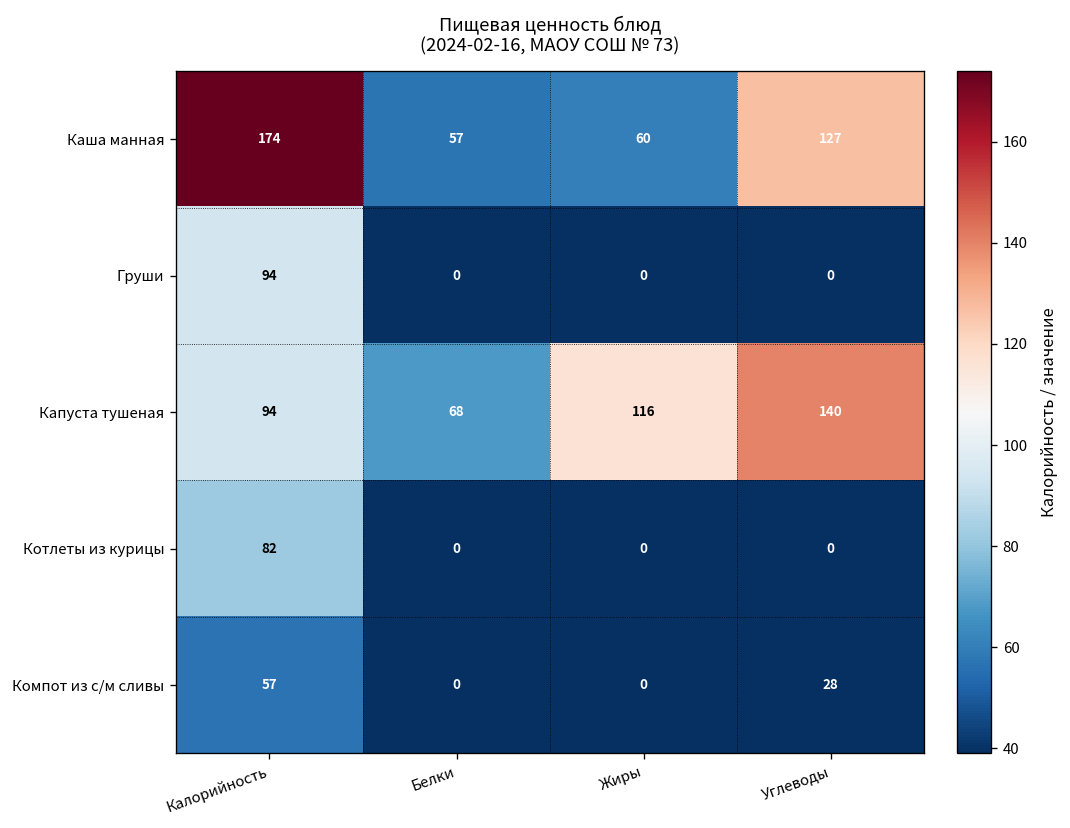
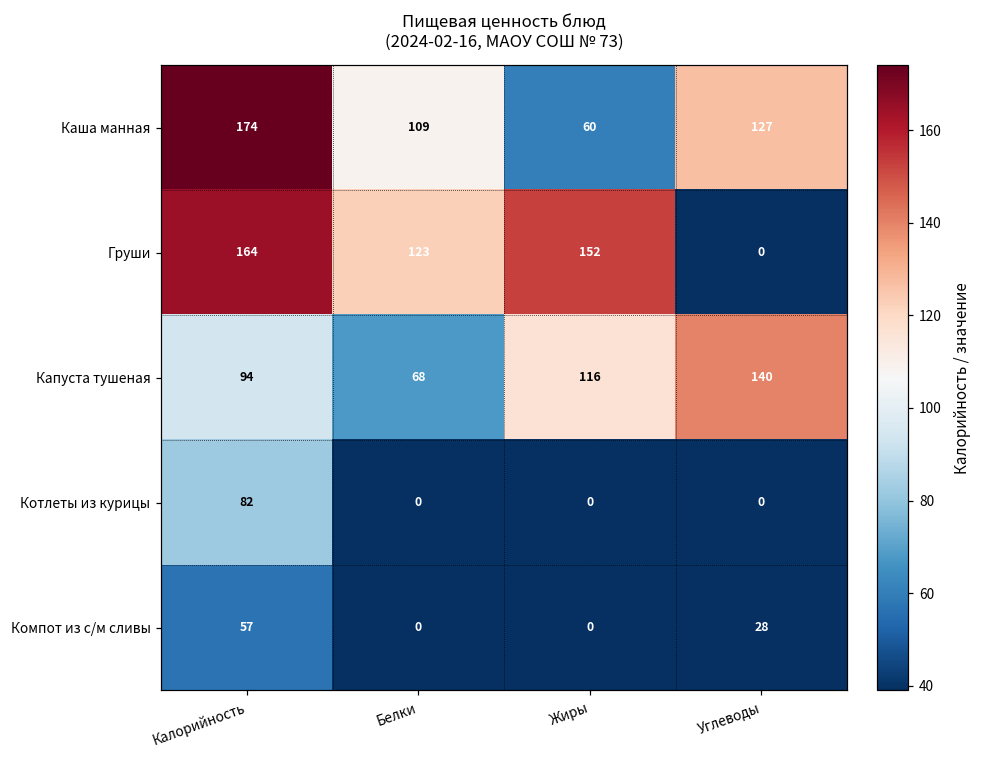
Каша манная, Белки: 57 -> 109
Груши, Калорийность: 94 -> 164
Груши, Белки: 0 -> 123
Груши, Жиры: 0 -> 152
